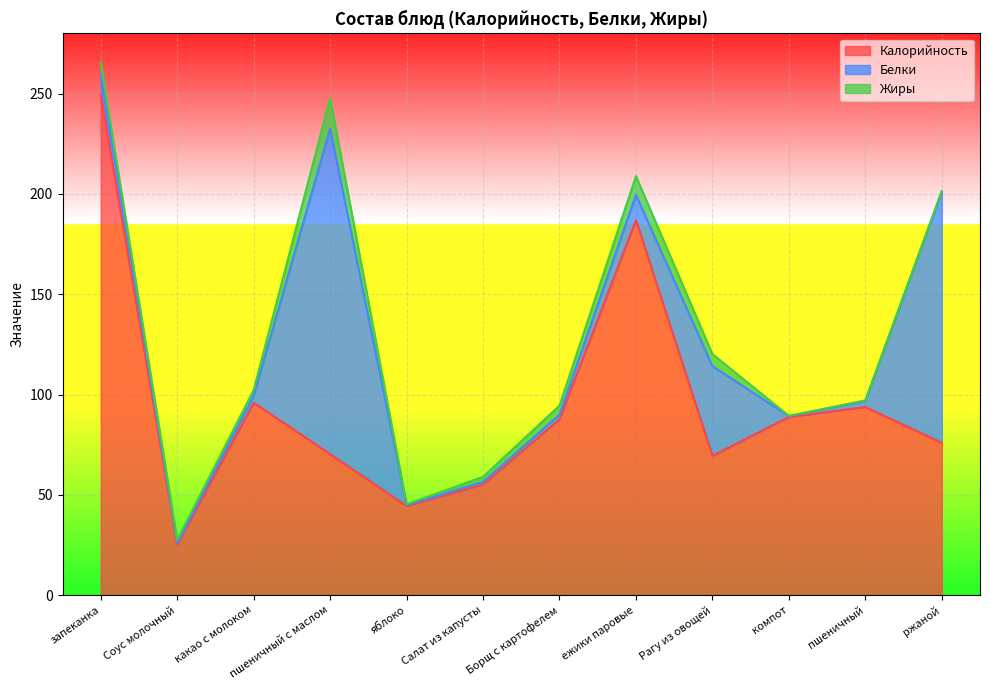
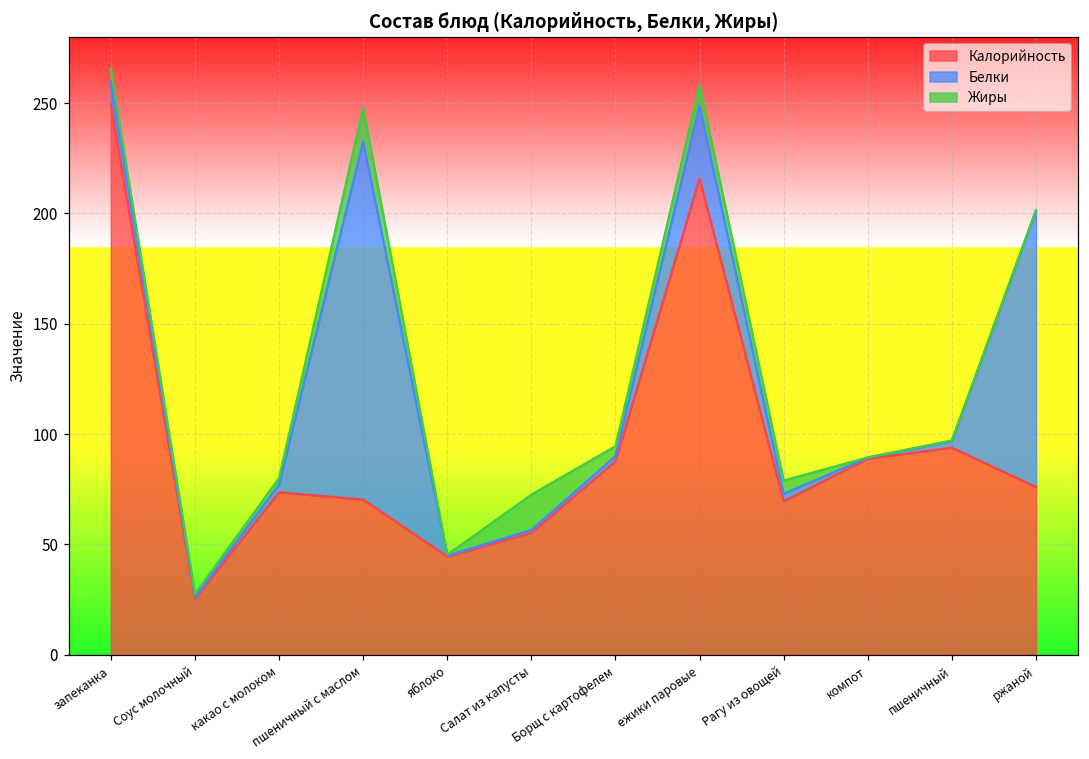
Калорийность, какао с молоком: 96 -> 74
Жиры, Салат из капусты: 3 -> 16
Калорийность, ежики паровые: 187 -> 216
Белки, ежики паровые: 13 -> 33
Белки, Рагу из овощей: 45 -> 3
